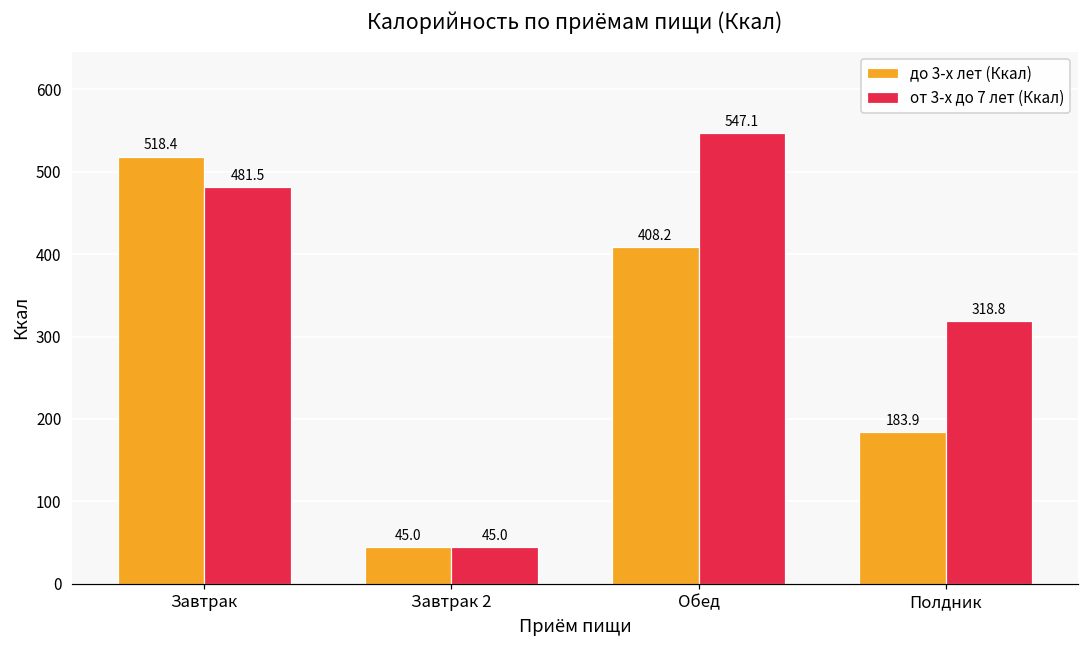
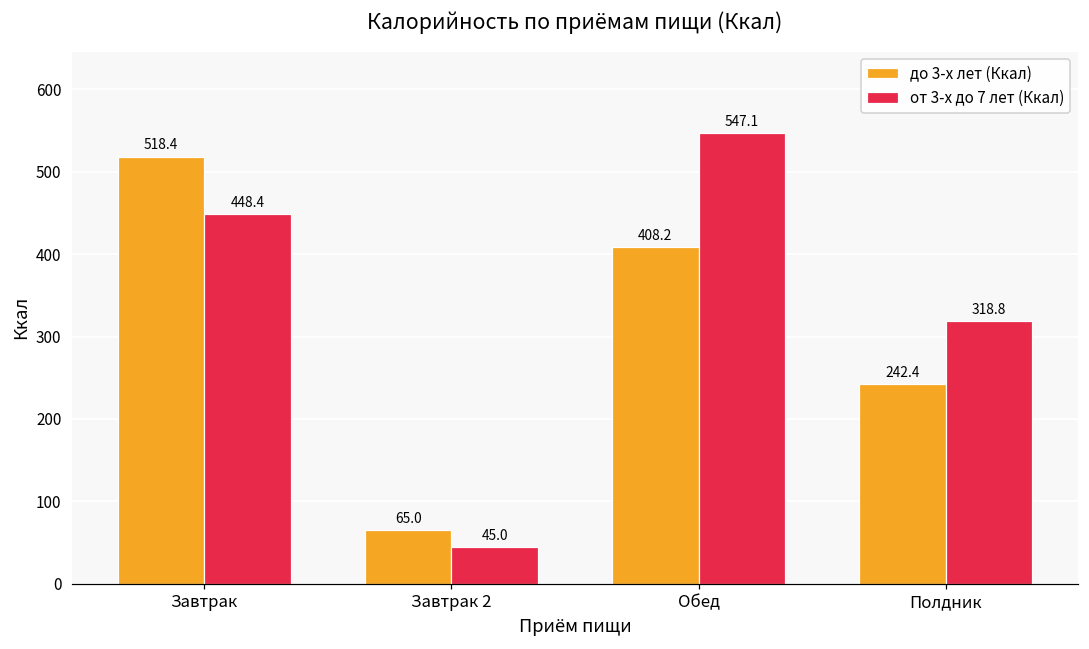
от 3-х до 7 лет (Ккал), Завтрак: 481.5 -> 448.4
до 3-х лет (Ккал), Завтрак 2: 45.0 -> 65.0
до 3-х лет (Ккал), Полдник: 183.9 -> 242.4
